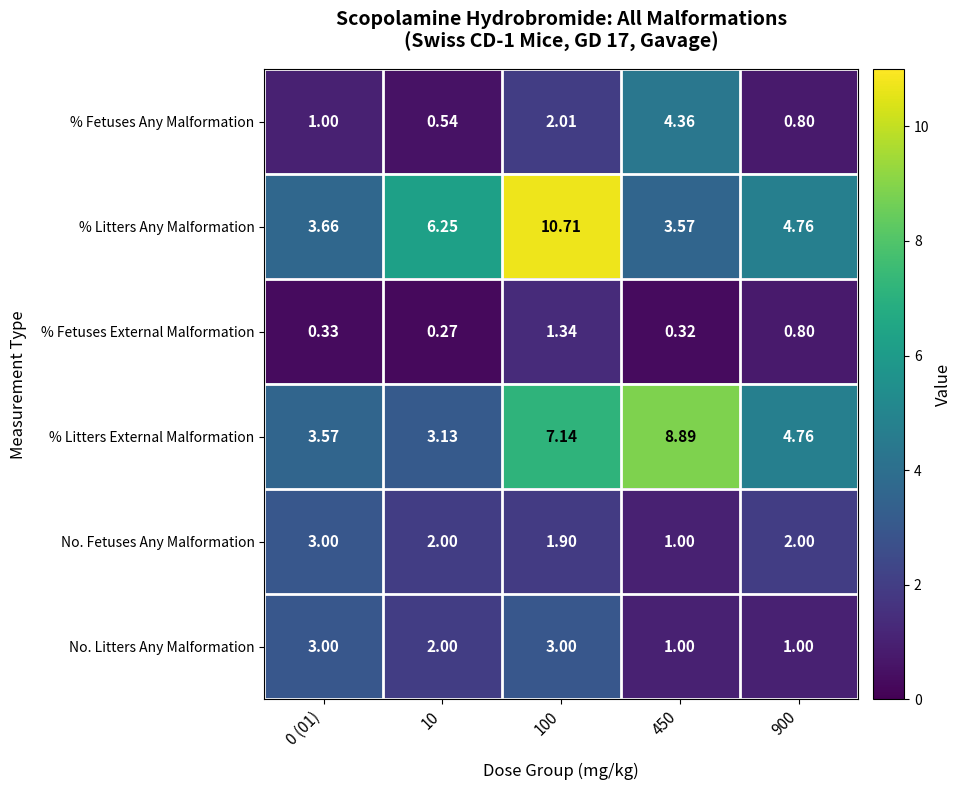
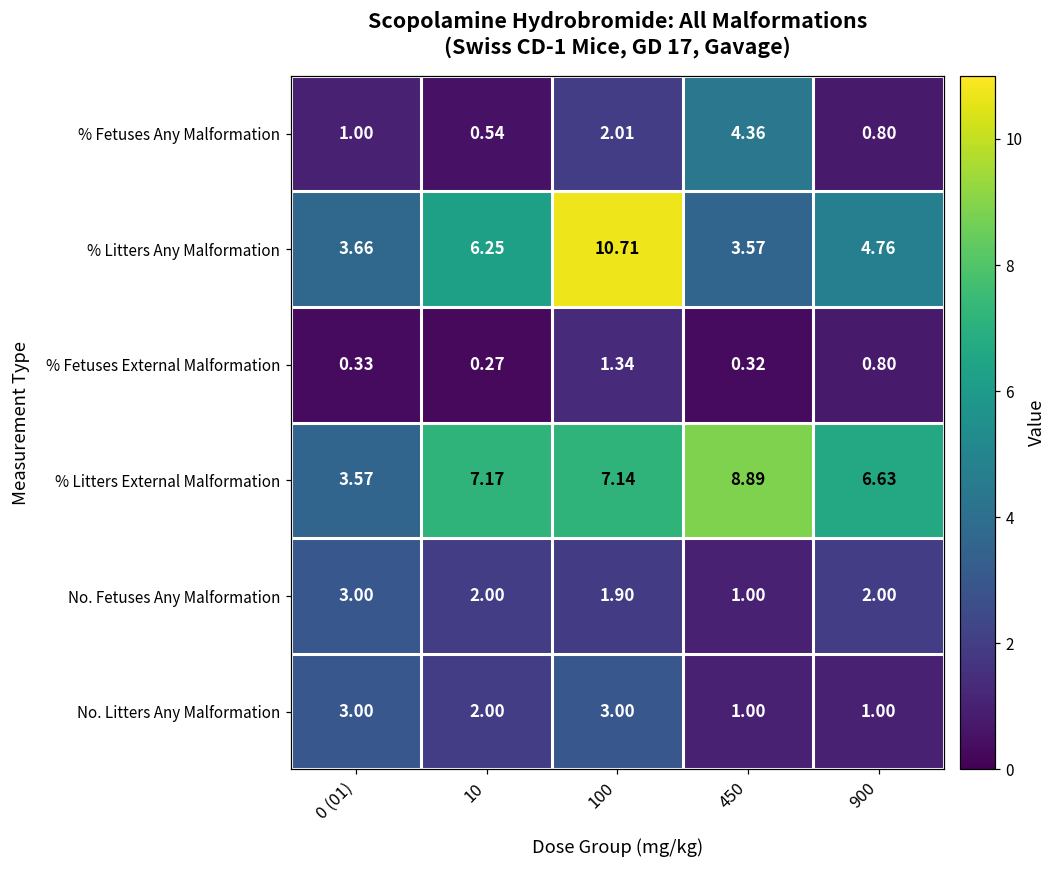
% Litters External Malformation, 10: 3.13 -> 7.17
% Litters External Malformation, 900: 4.76 -> 6.63
